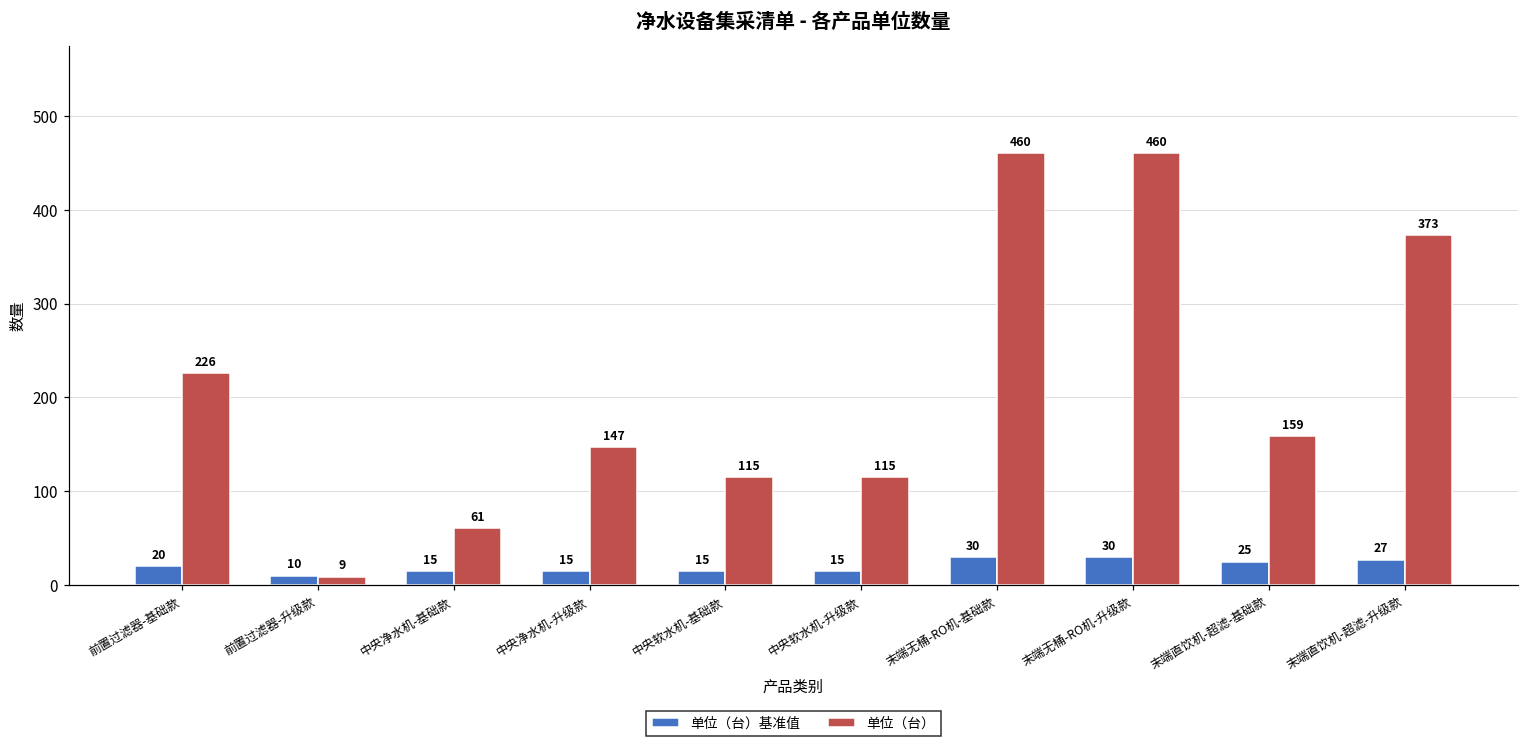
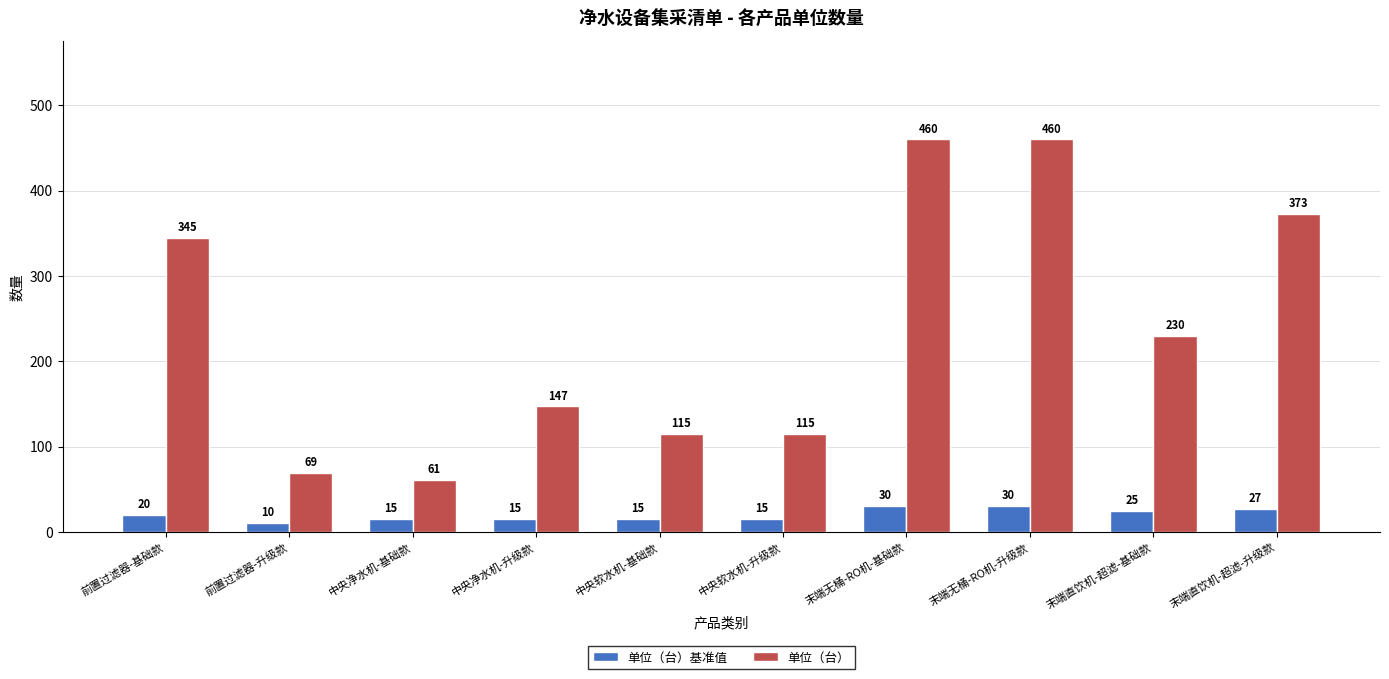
单位（台）, 前置过滤器-基础款: 226 -> 345
单位（台）, 前置过滤器-升级款: 9 -> 69
单位（台）, 末端直饮机-超滤-基础款: 159 -> 230
